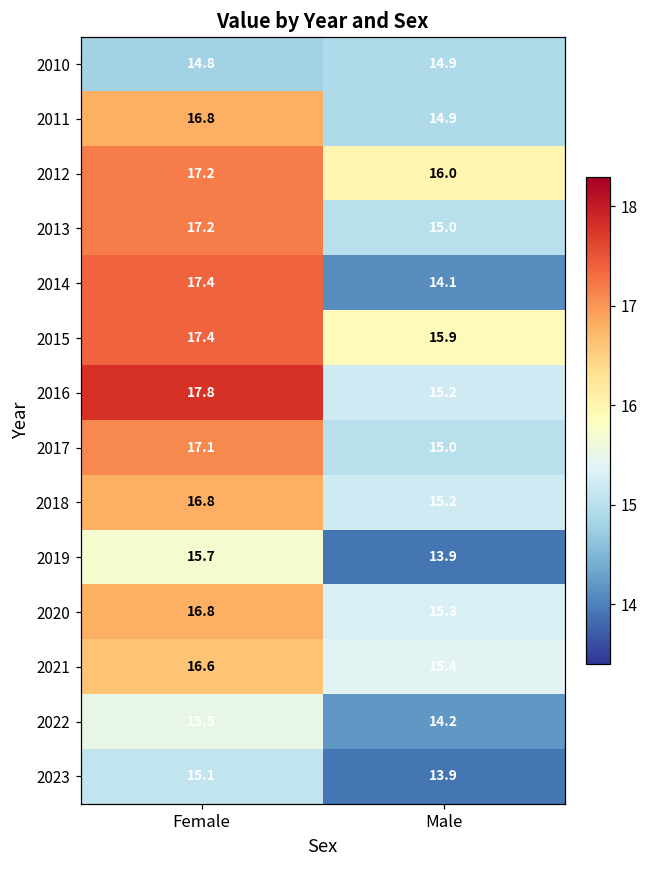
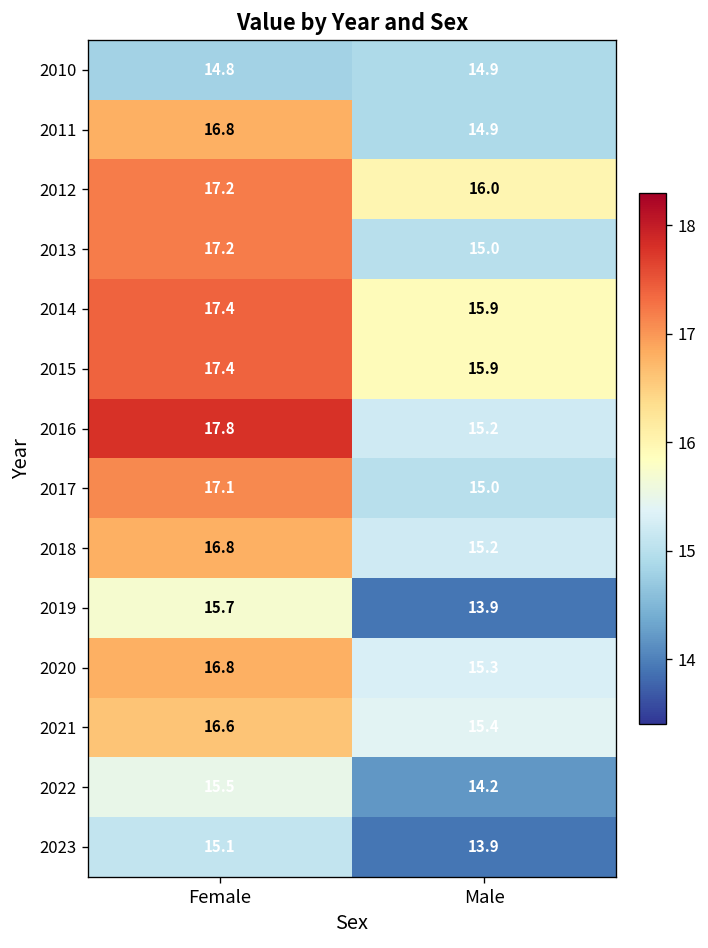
2014, Male: 14.1 -> 15.9
